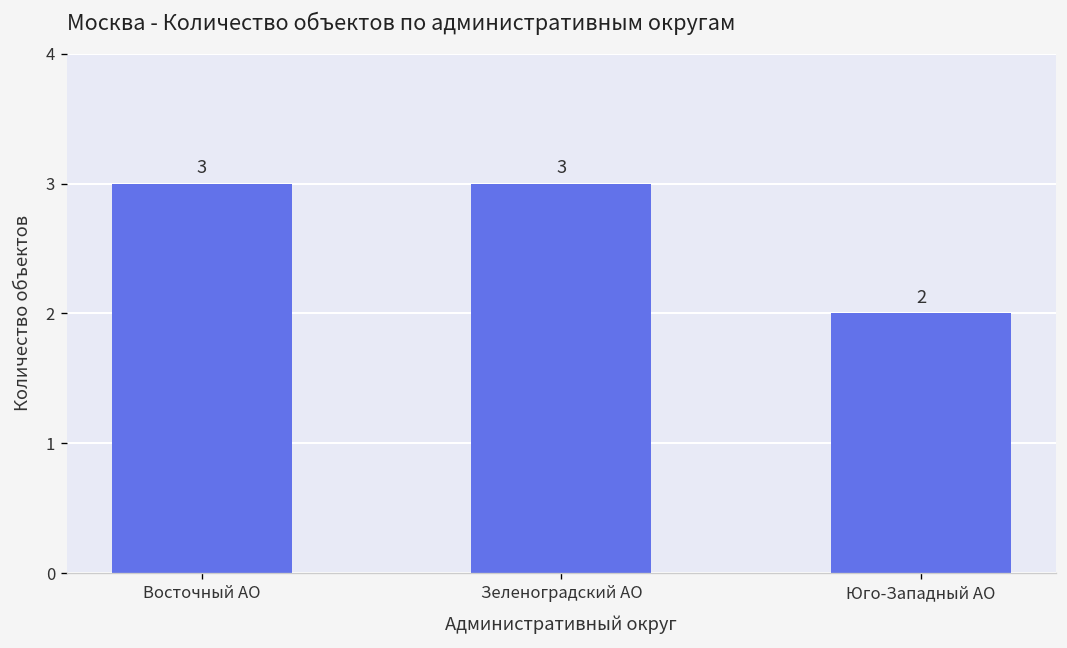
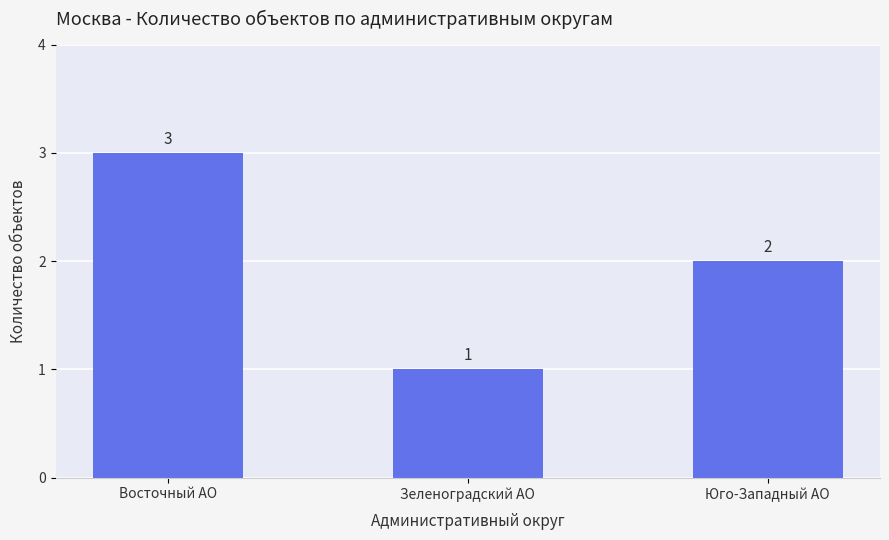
Зеленоградский АО: 3 -> 1
